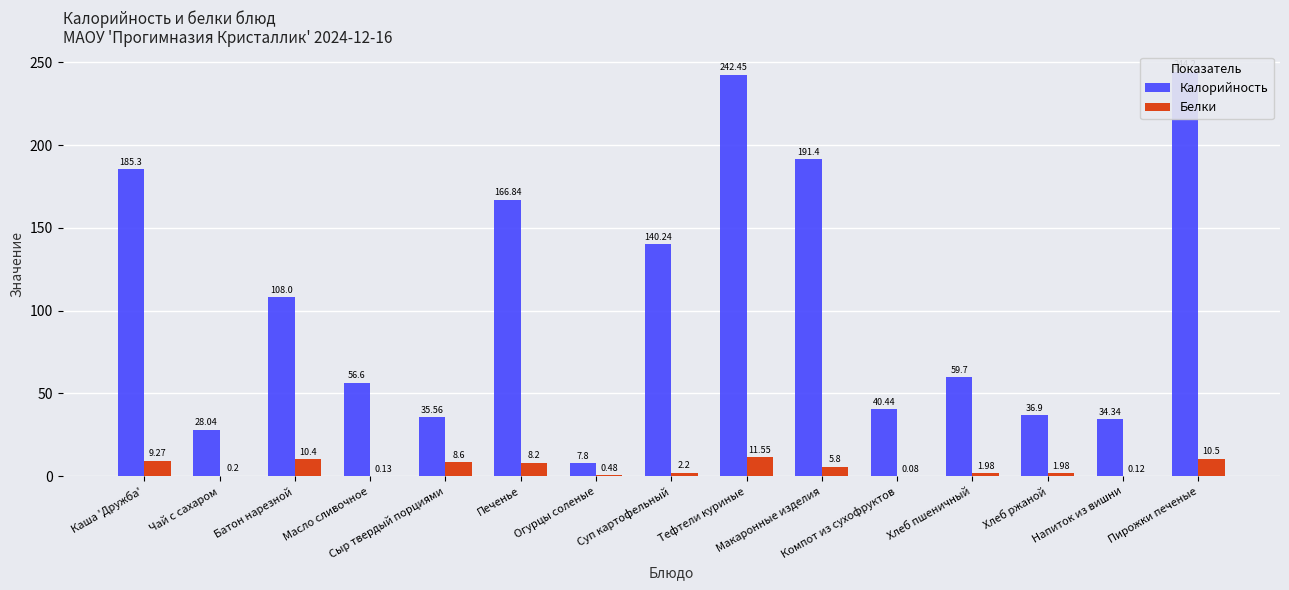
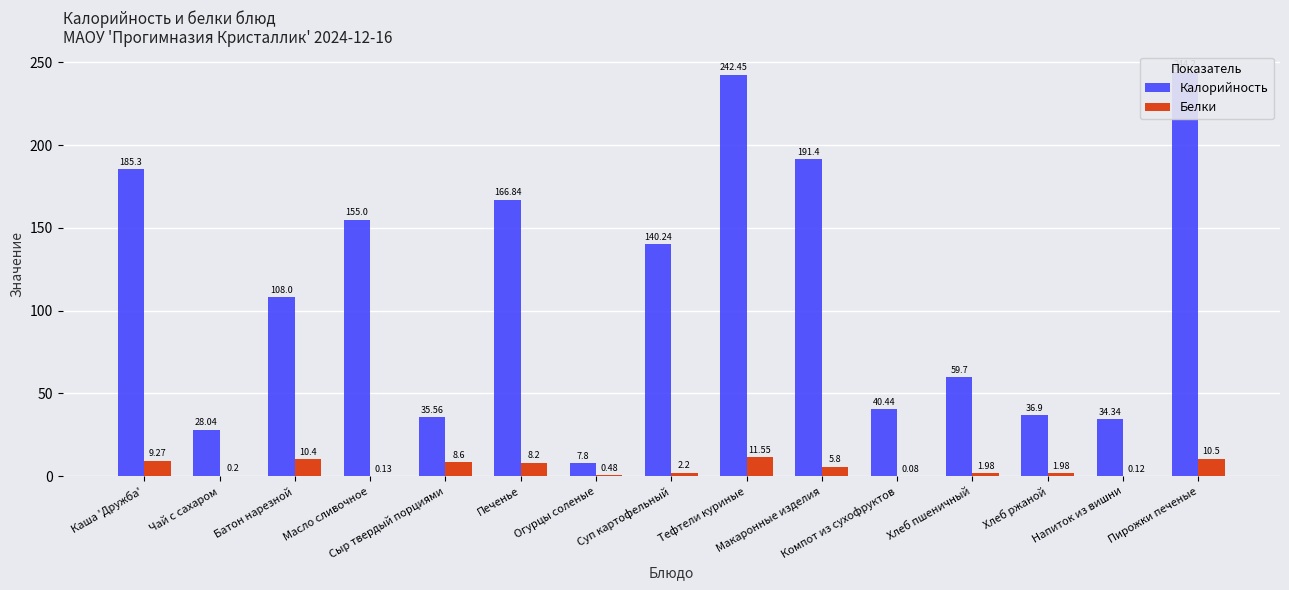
Калорийность, Масло сливочное: 56.6 -> 155.0
